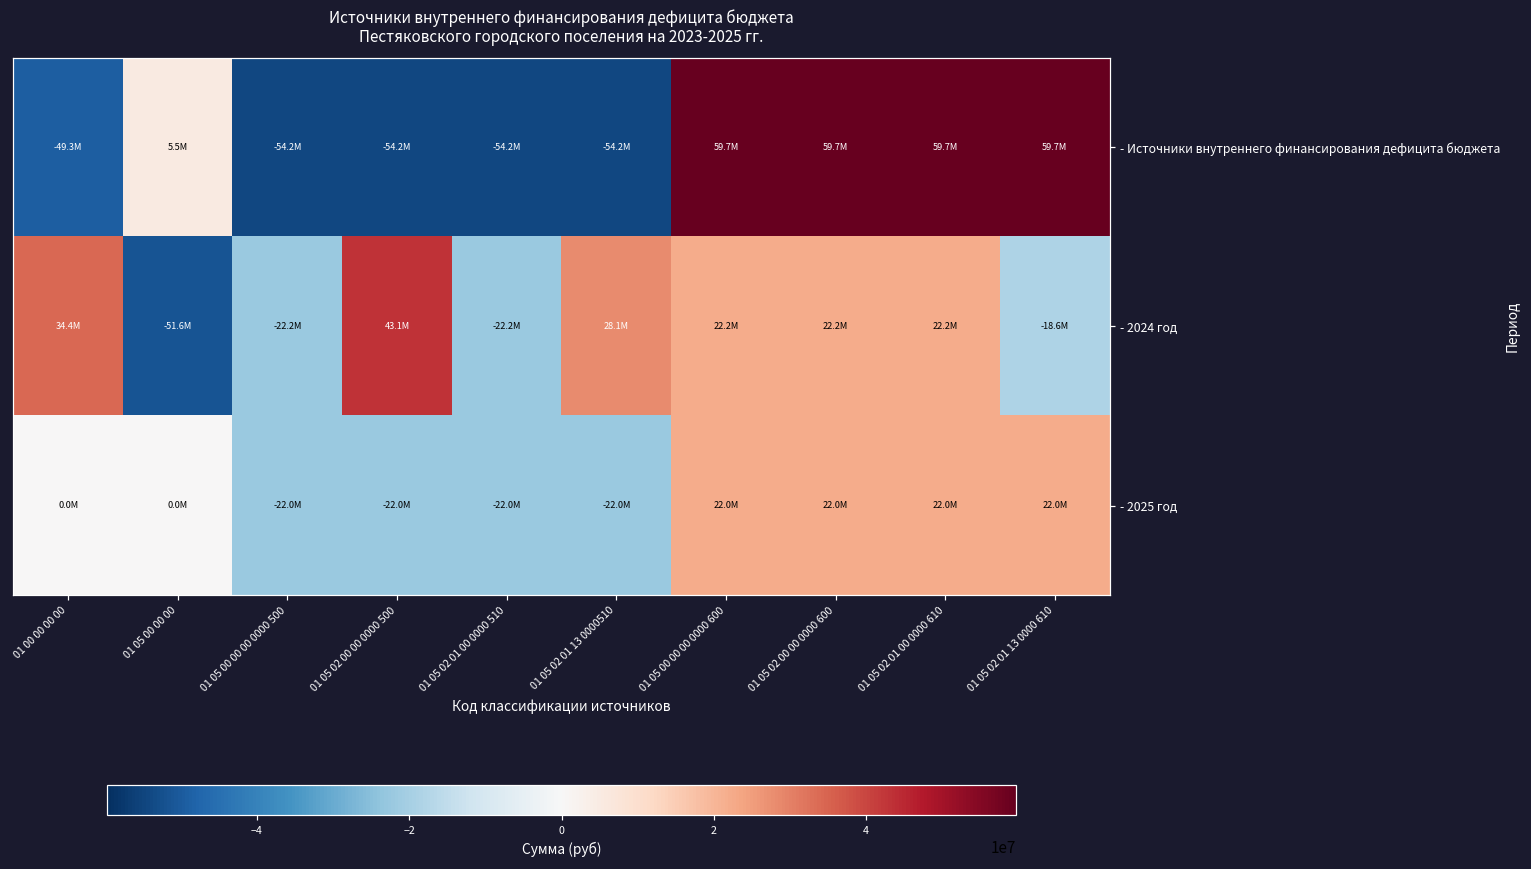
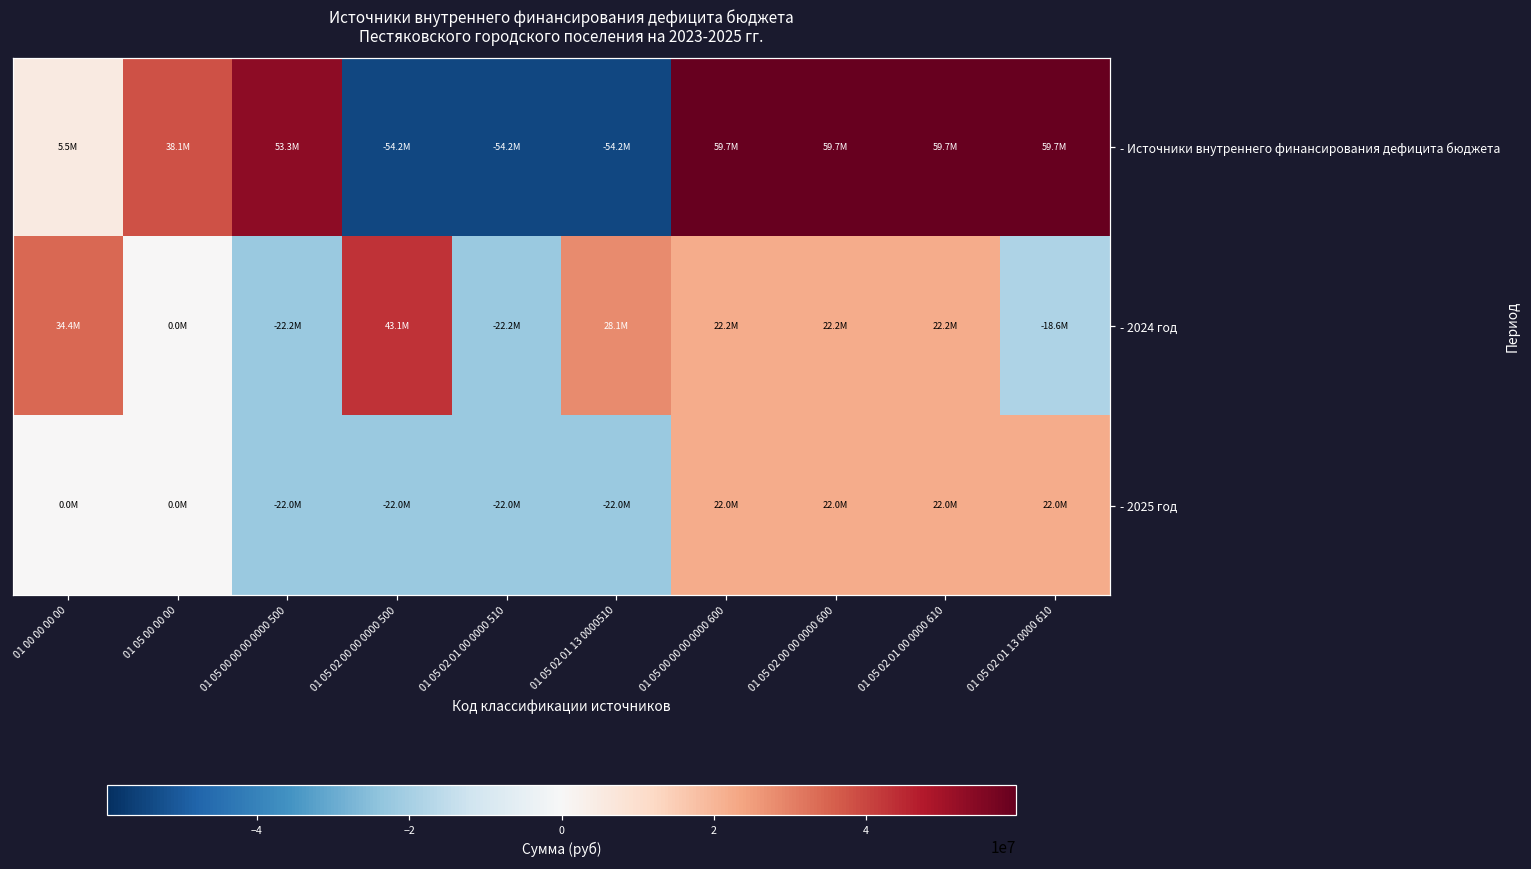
- Источники внутреннего финансирования дефицита бюджета, 01 00 00 00 00: -49.3M -> 5.5M
- Источники внутреннего финансирования дефицита бюджета, 01 05 00 00 00: 5.5M -> 38.1M
- Источники внутреннего финансирования дефицита бюджета, 01 05 00 00 00 0000 500: -54.2M -> 53.3M
- 2024 год, 01 05 00 00 00: -51.6M -> 0.0M
